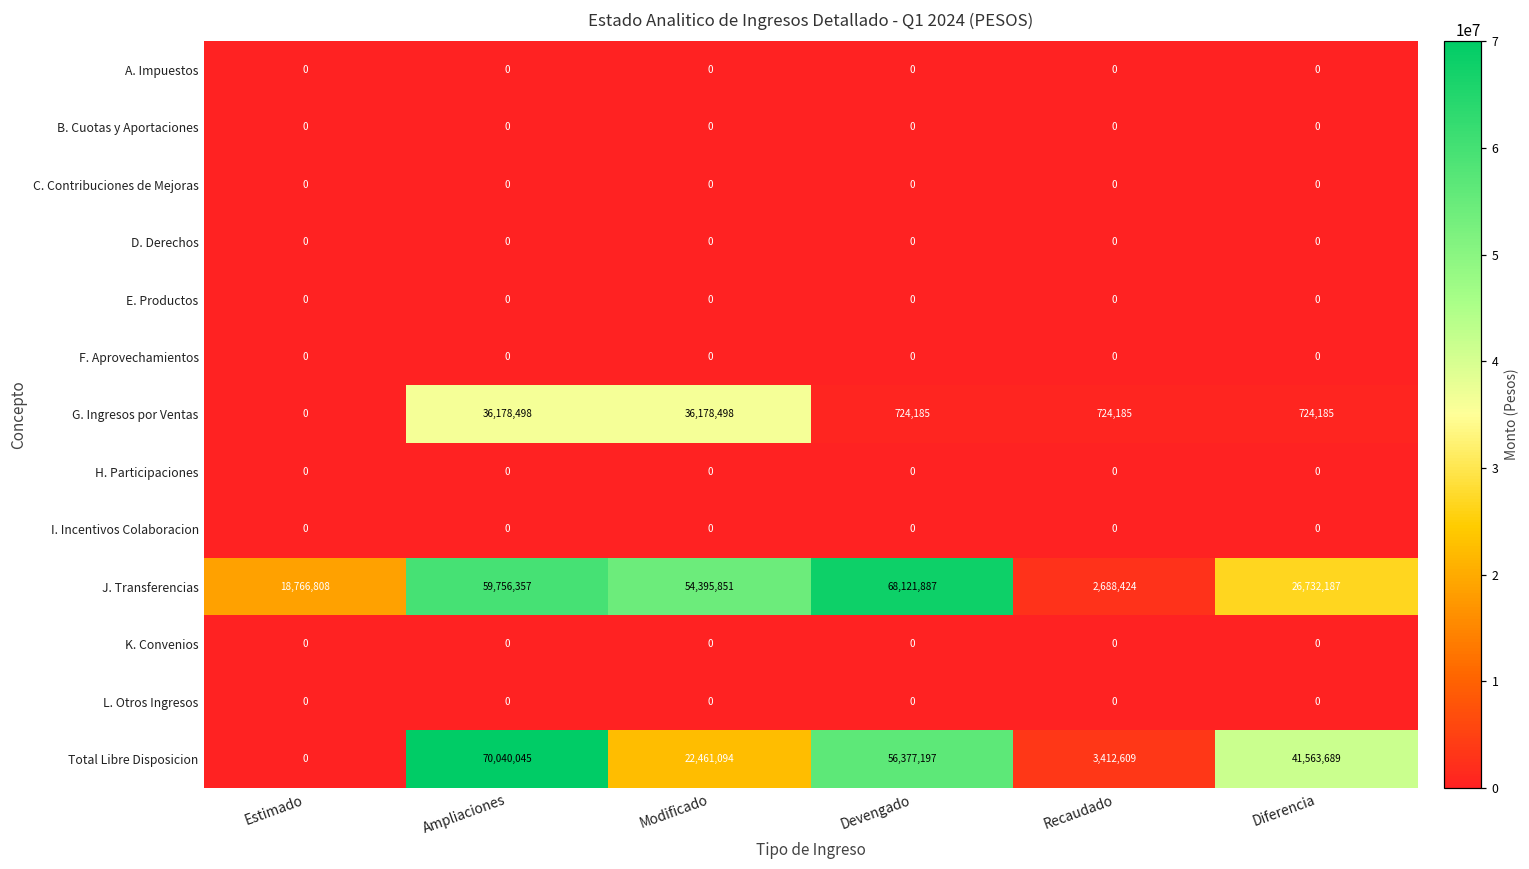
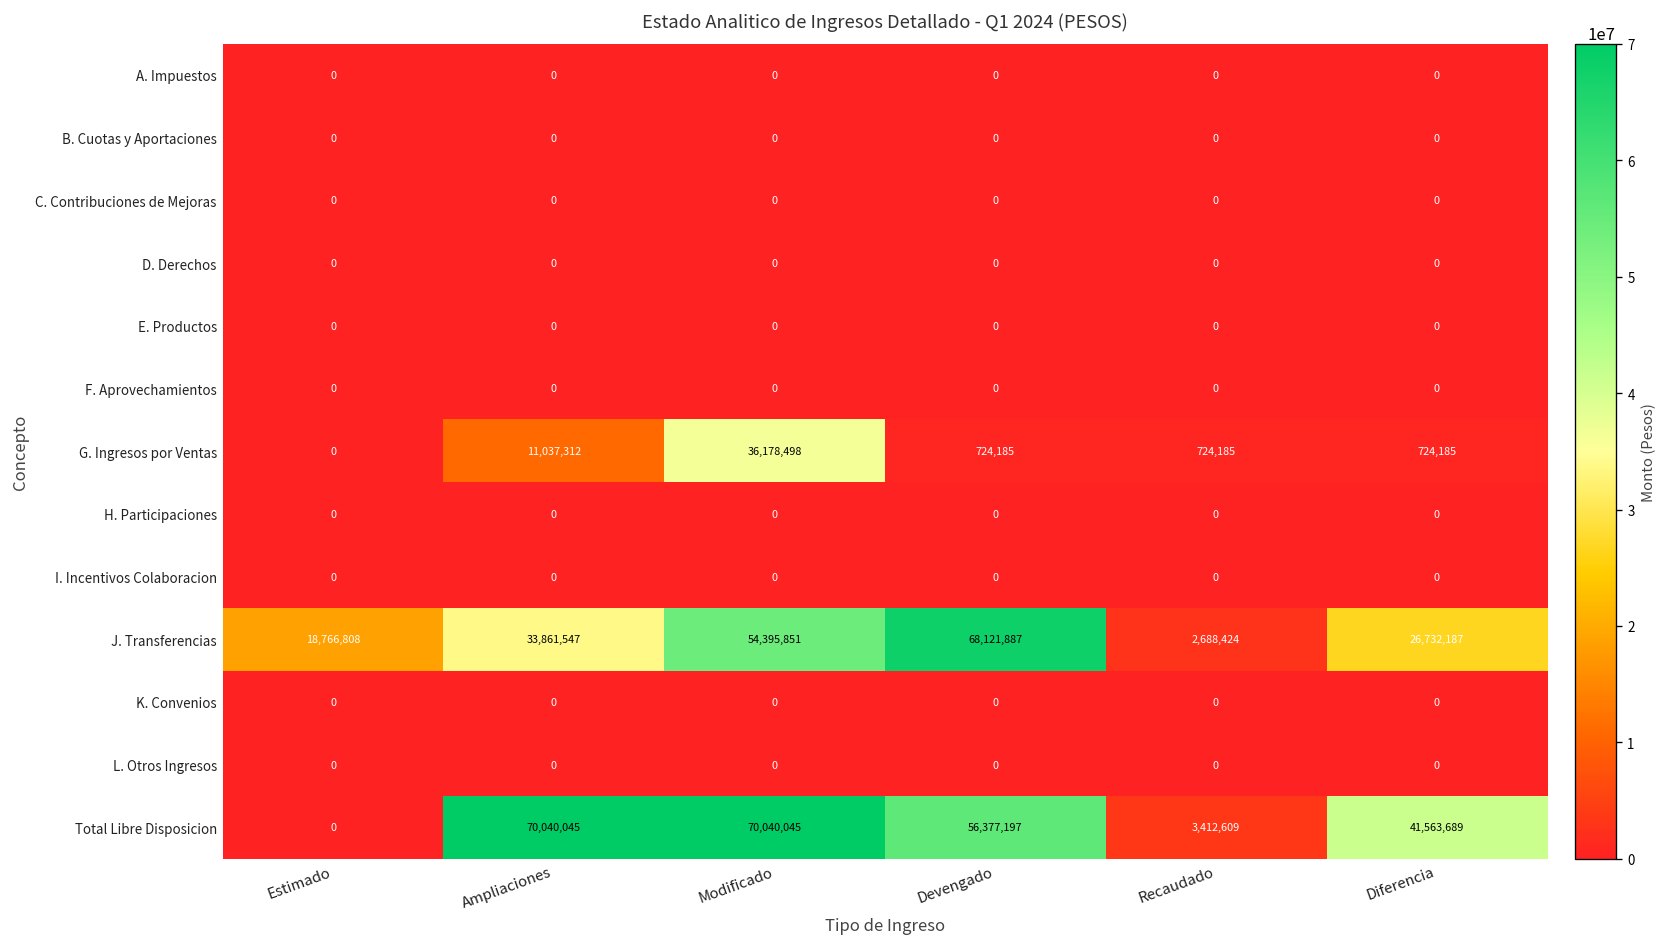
G. Ingresos por Ventas, Ampliaciones: 36,178,498 -> 11,037,312
J. Transferencias, Ampliaciones: 59,756,357 -> 33,861,547
Total Libre Disposicion, Modificado: 22,461,094 -> 70,040,045
